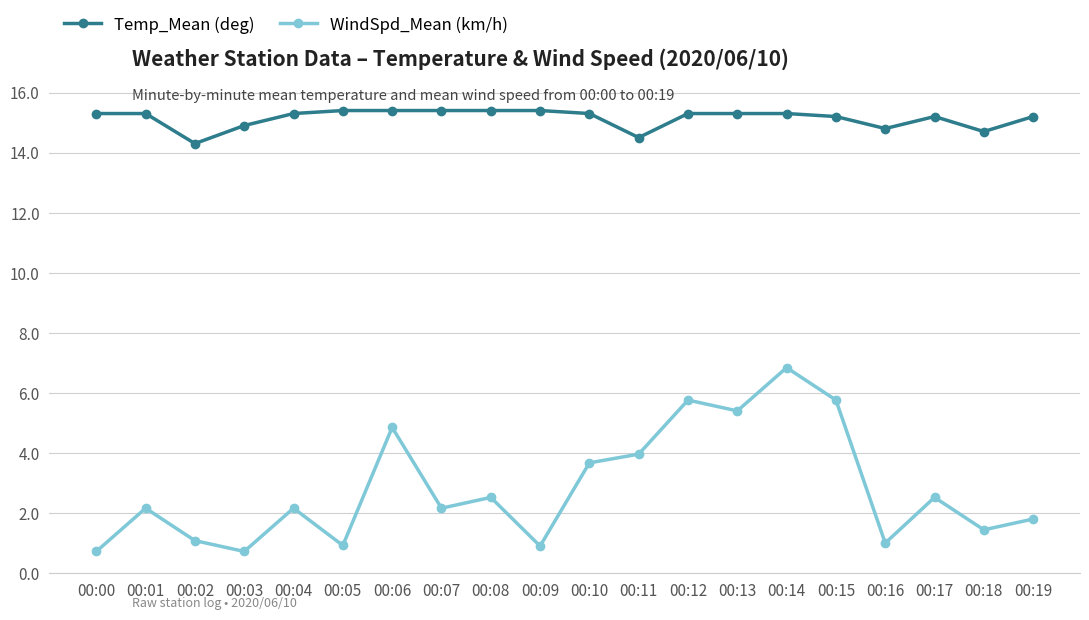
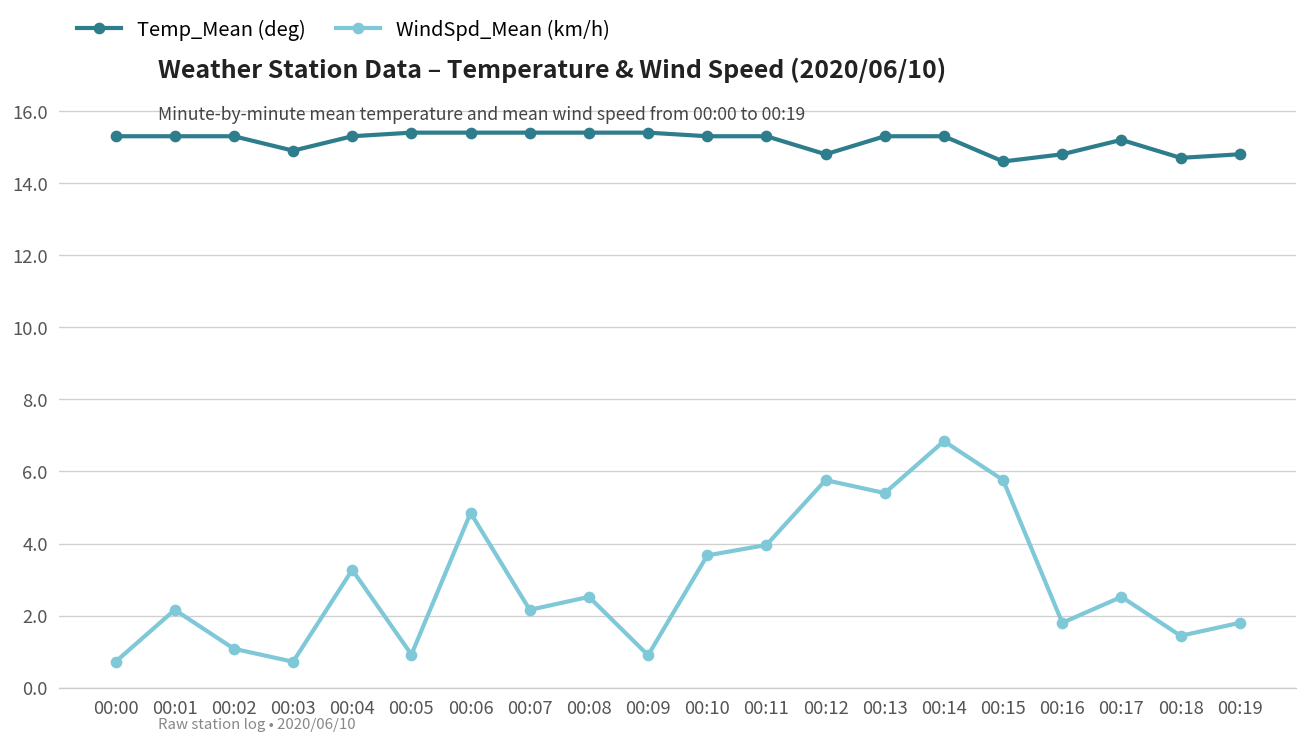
Temp_Mean (deg), 00:02: 14.3 -> 15.3
WindSpd_Mean (km/h), 00:04: 2.2 -> 3.3
Temp_Mean (deg), 00:11: 14.5 -> 15.3
Temp_Mean (deg), 00:12: 15.3 -> 14.8
Temp_Mean (deg), 00:15: 15.2 -> 14.6
WindSpd_Mean (km/h), 00:16: 1.0 -> 1.8
Temp_Mean (deg), 00:19: 15.2 -> 14.8
